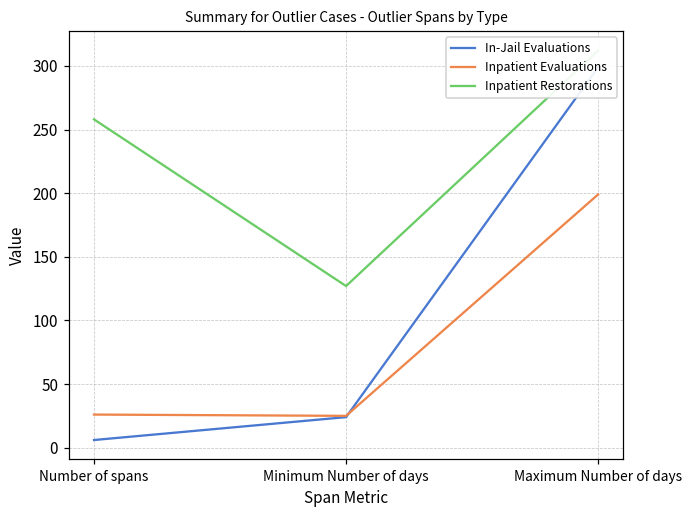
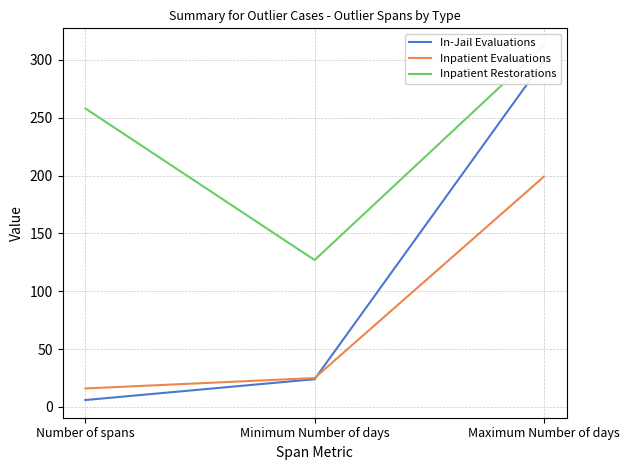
Inpatient Evaluations, Number of spans: 26 -> 16
